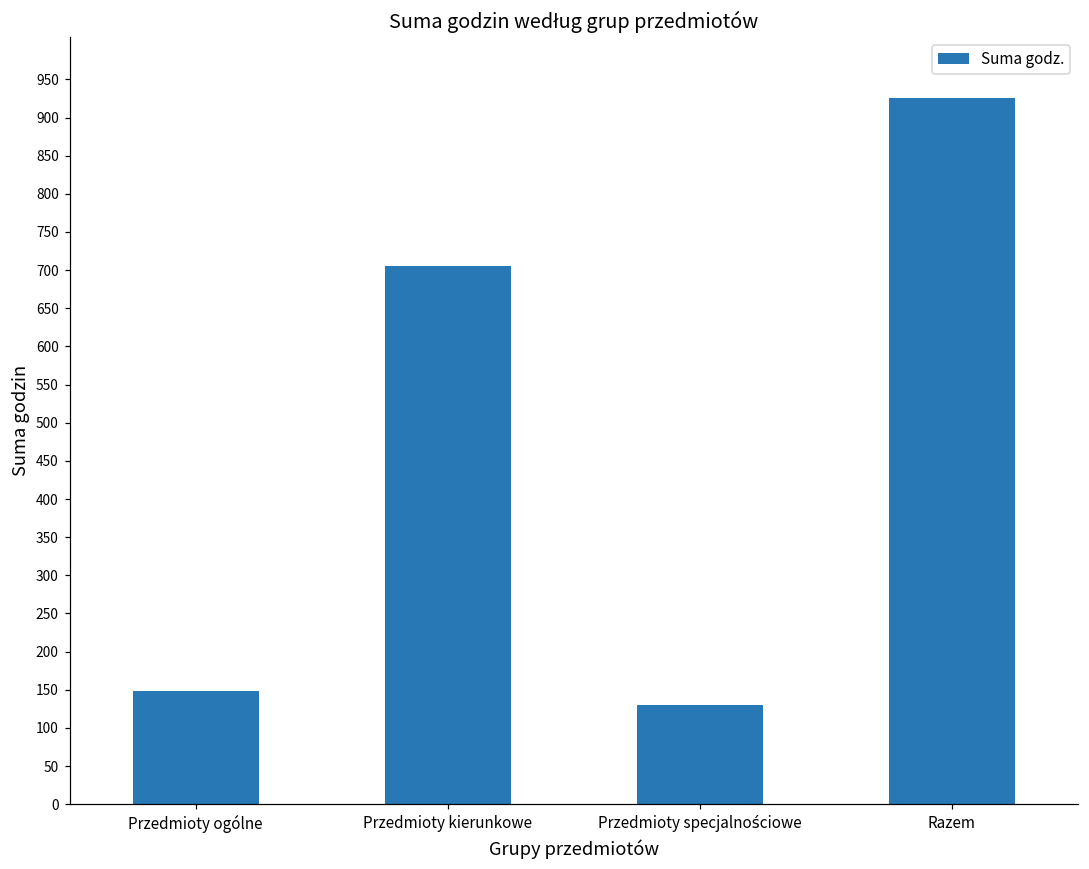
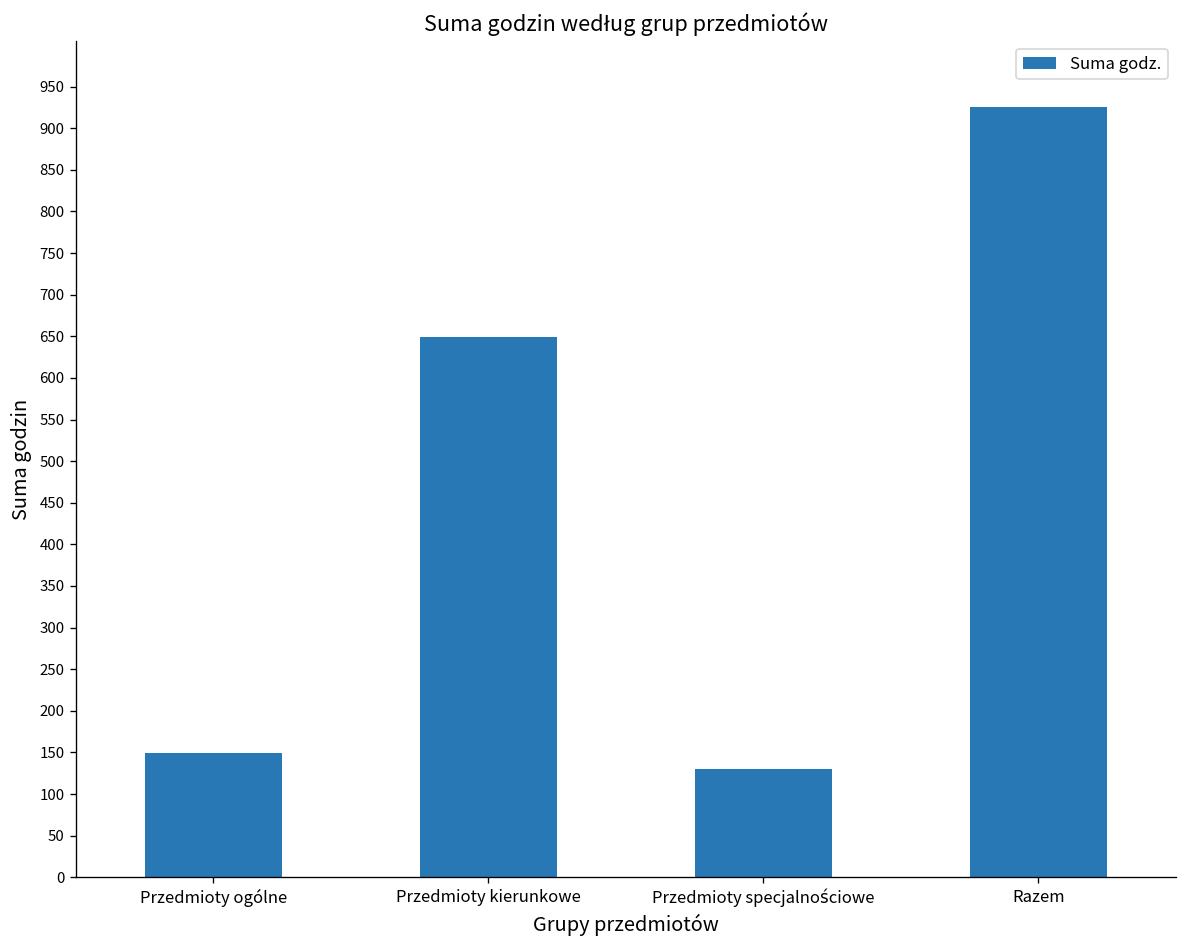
Przedmioty kierunkowe: 710 -> 650
